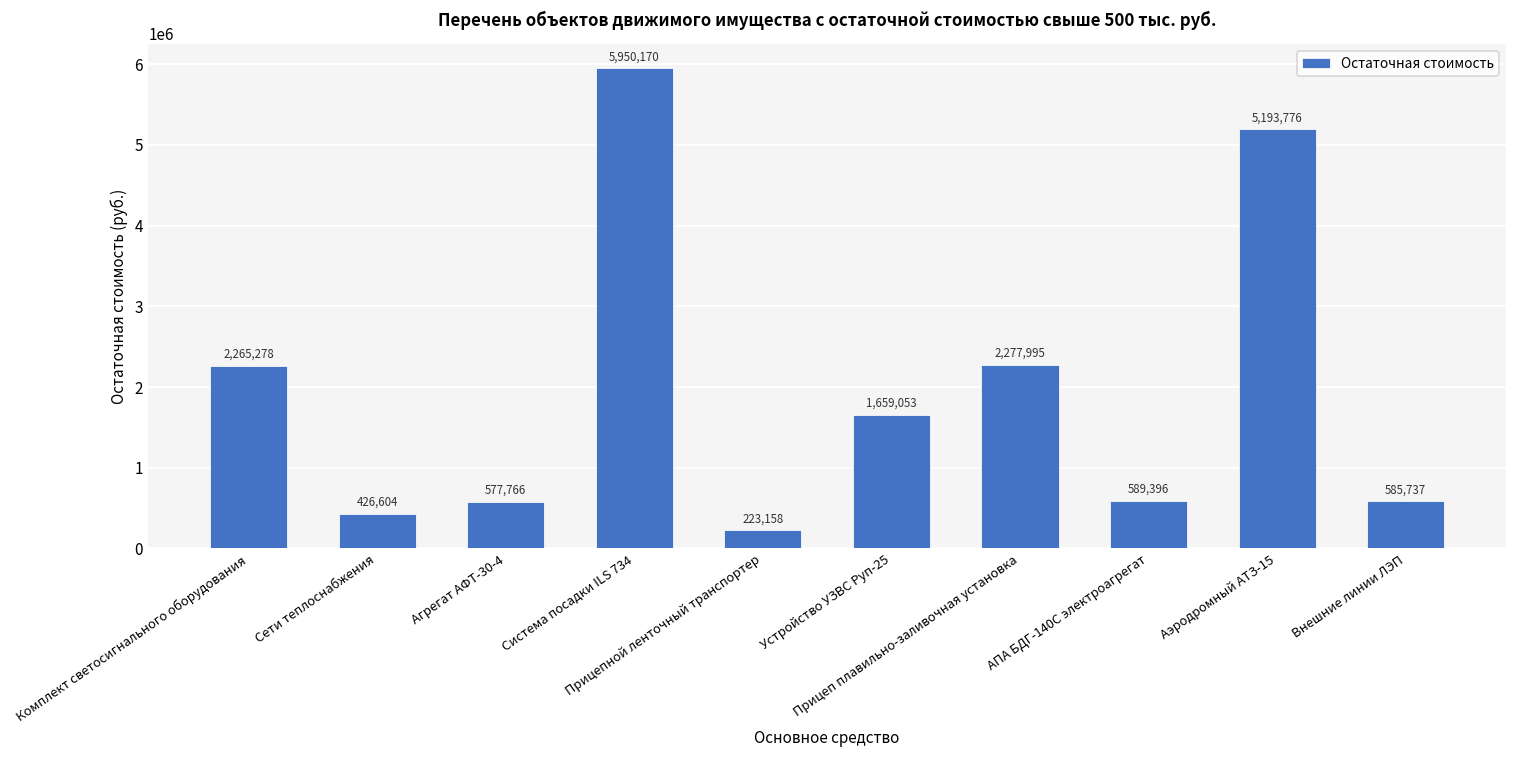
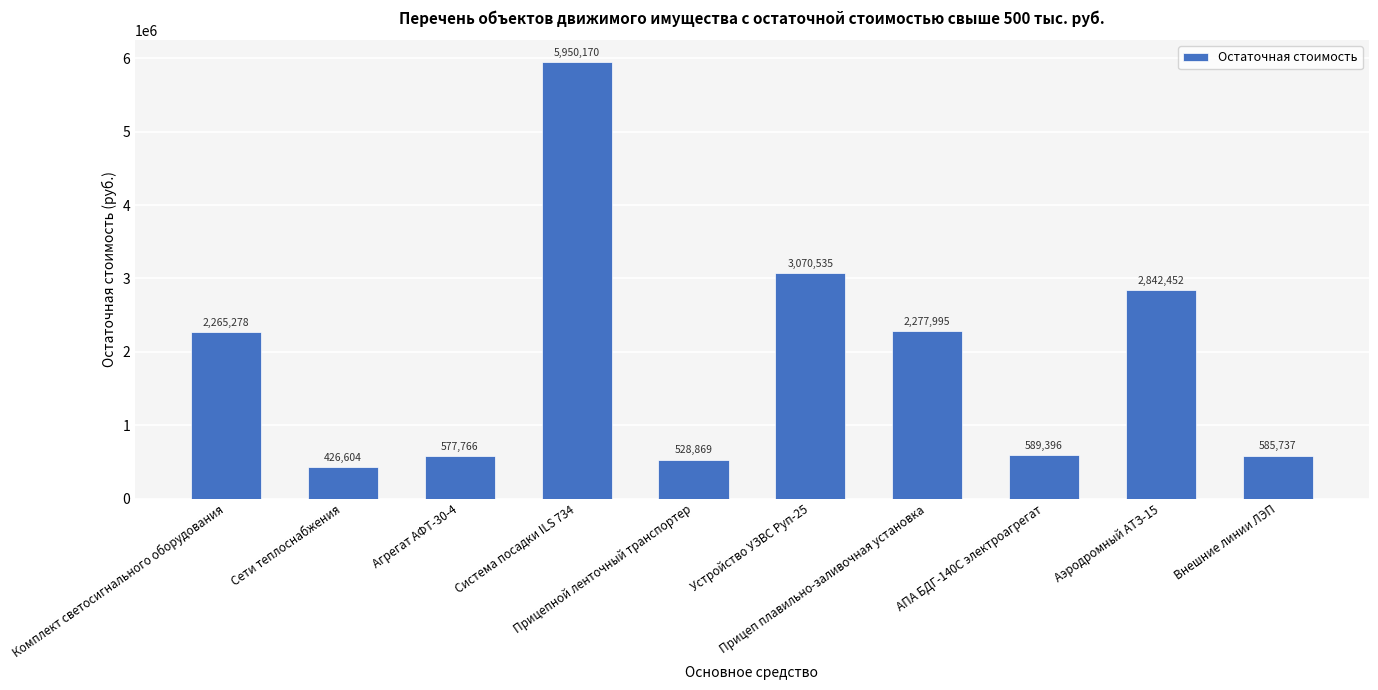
Прицепной ленточный транспортер: 223,158 -> 528,869
Устройство УЗВС Руп-25: 1,659,053 -> 3,070,535
Аэродромный АТЗ-15: 5,193,776 -> 2,842,452
